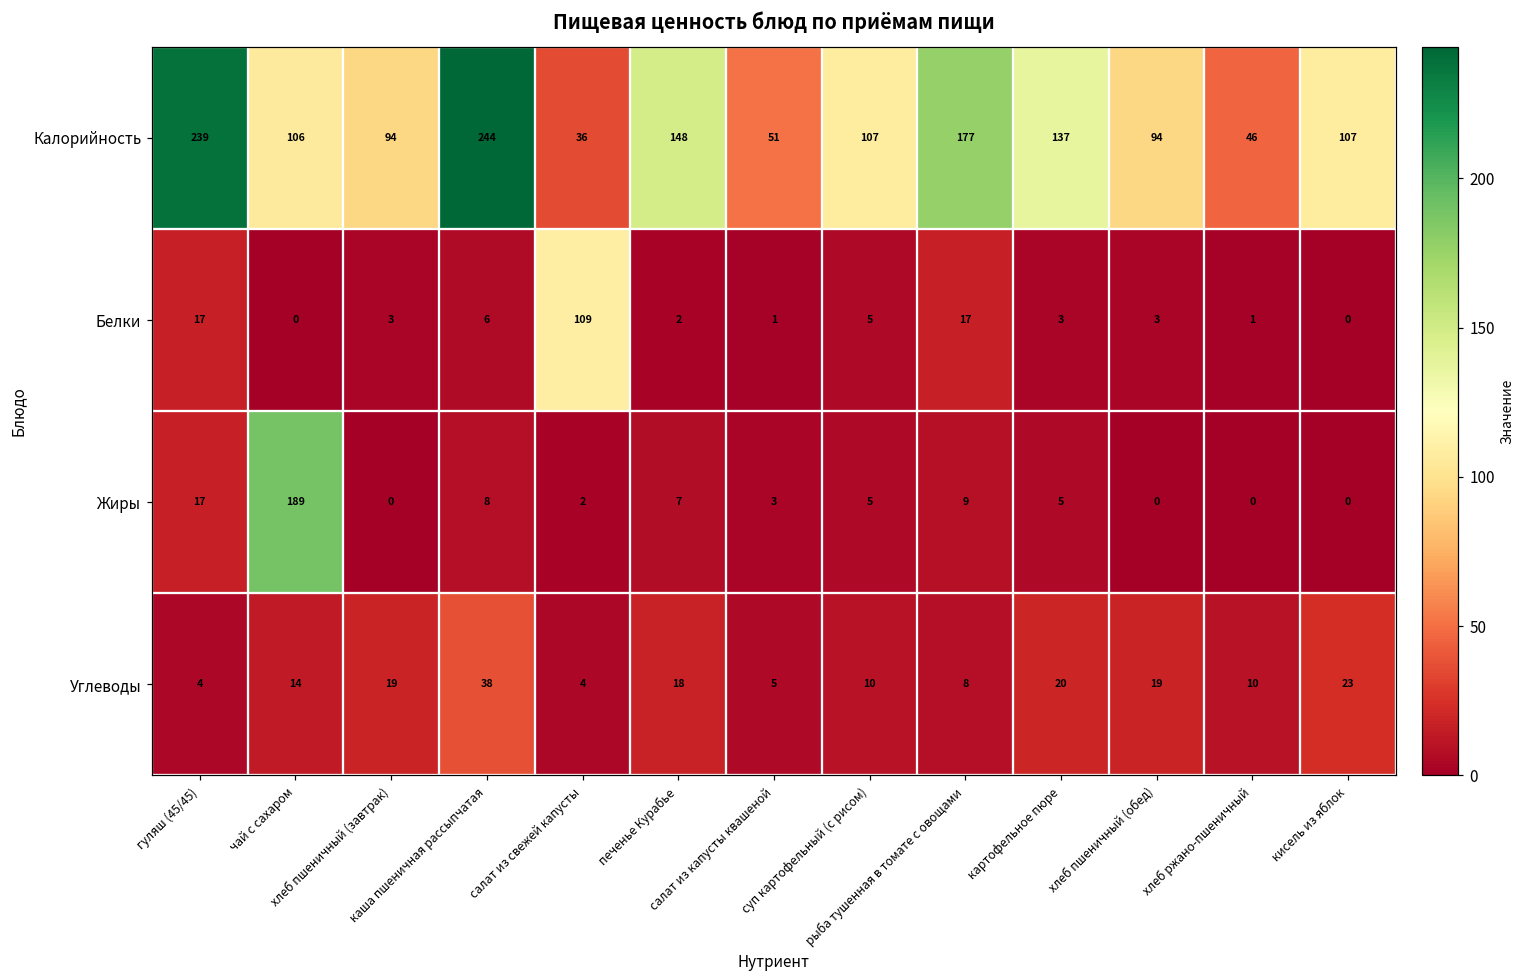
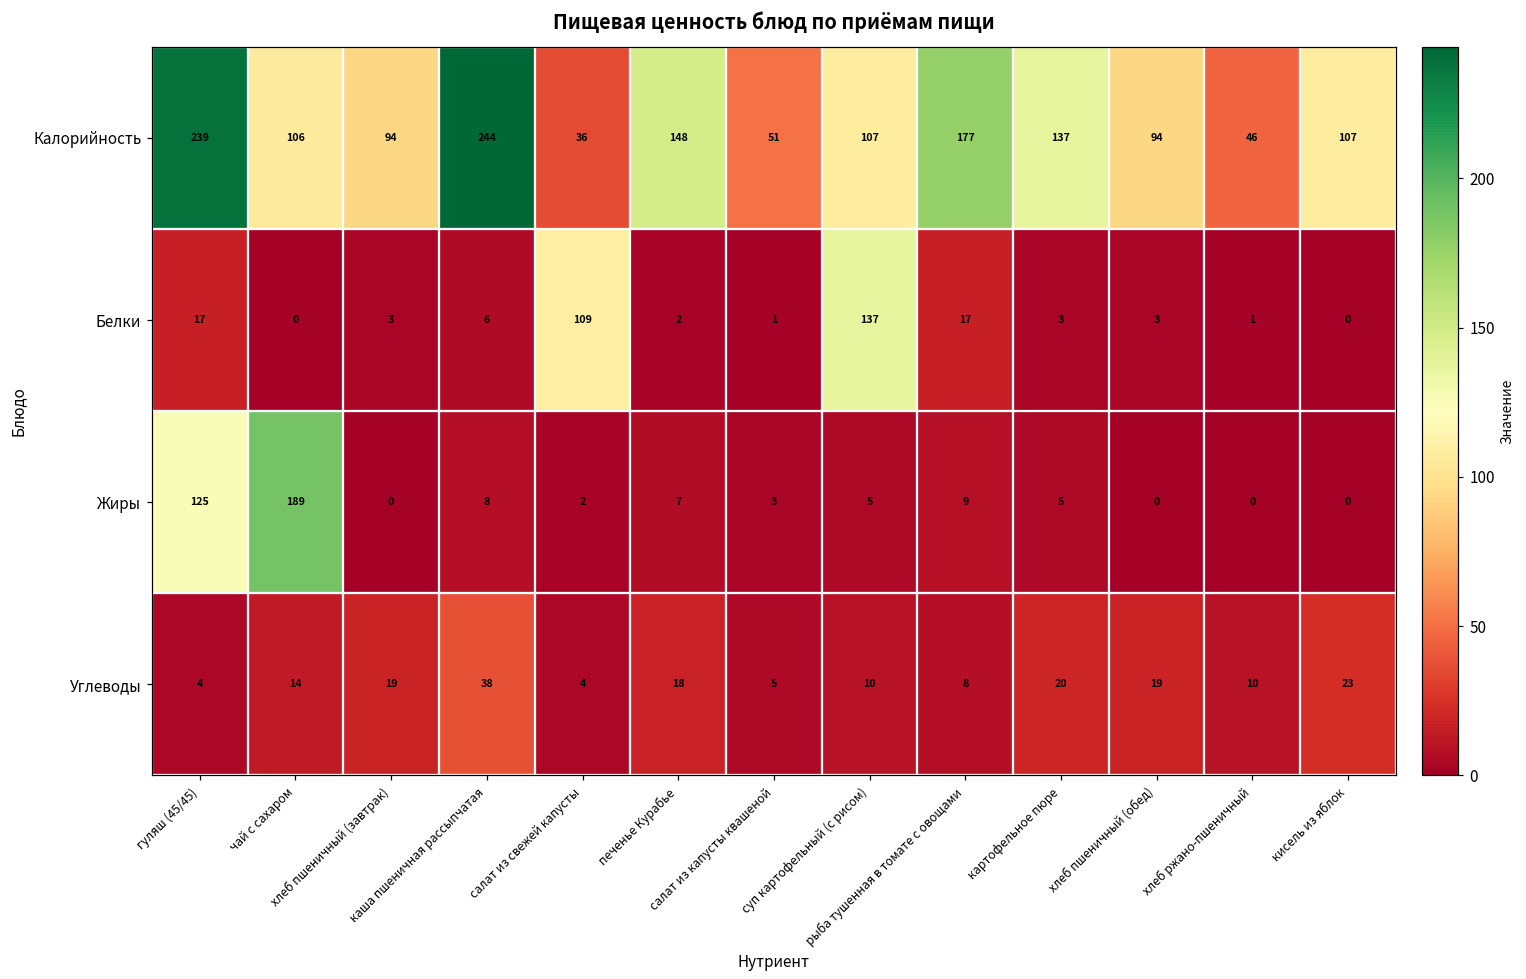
Белки, суп картофельный (с рисом): 5 -> 137
Жиры, гуляш (45/45): 17 -> 125
